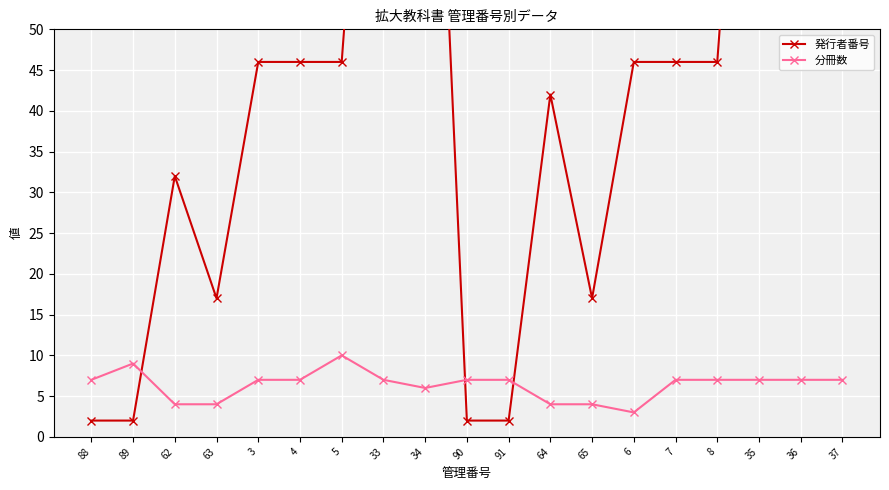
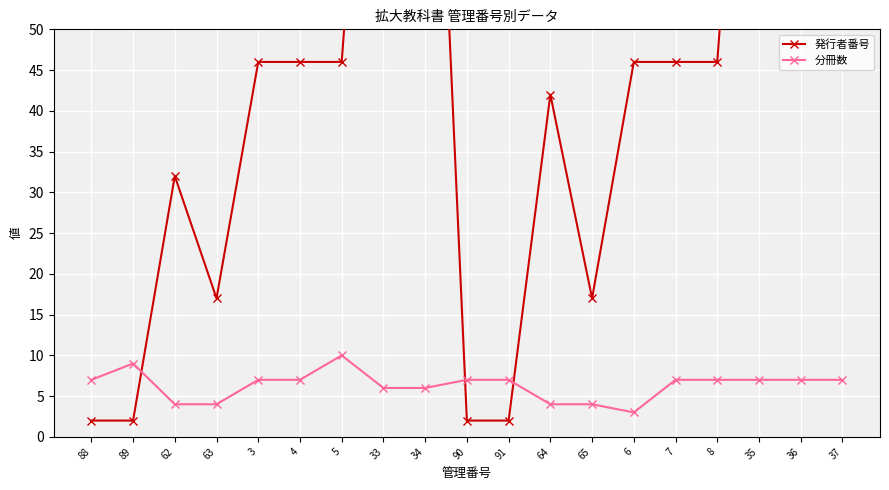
分冊数, 33: 7 -> 6
